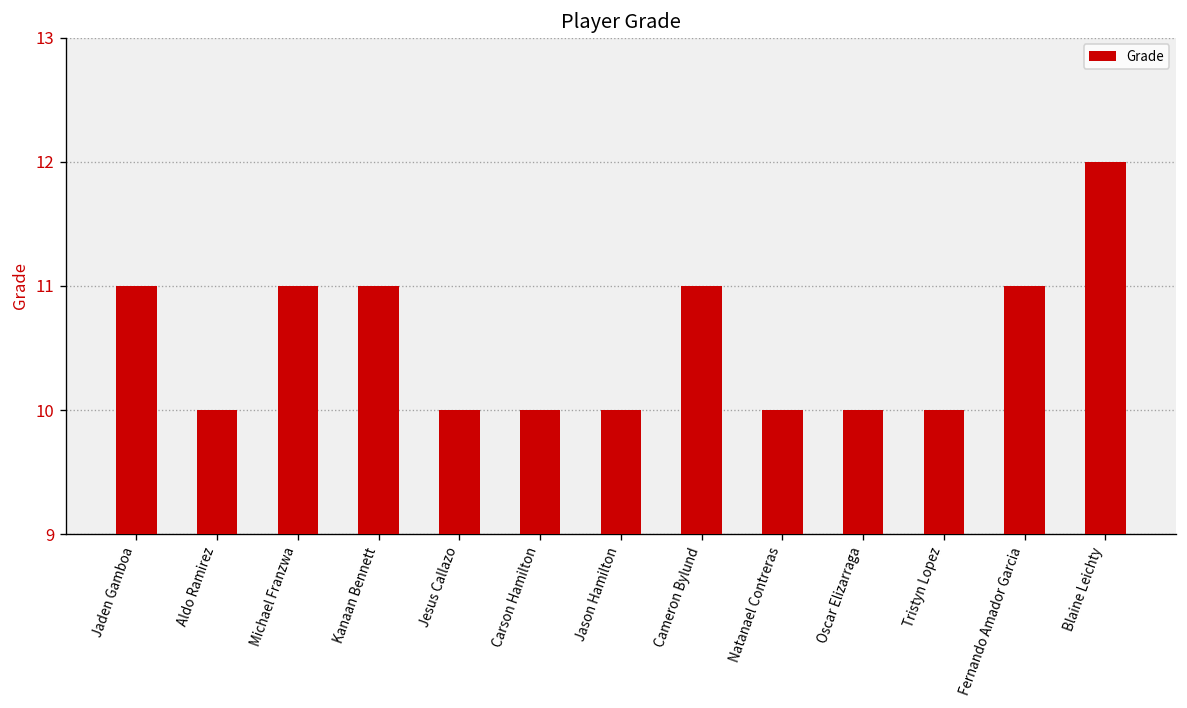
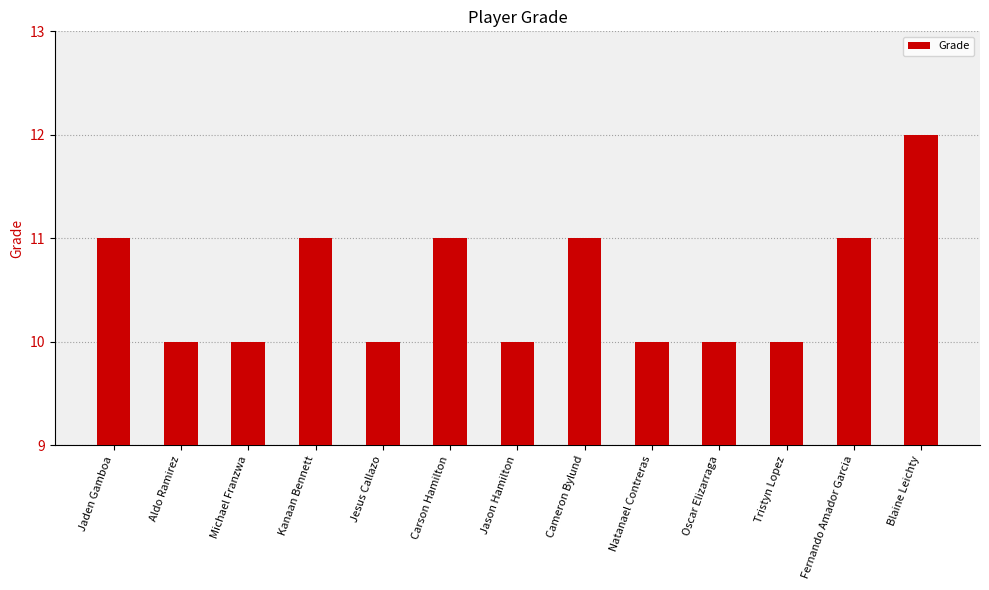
Michael Franzwa: 11 -> 10
Carson Hamilton: 10 -> 11
